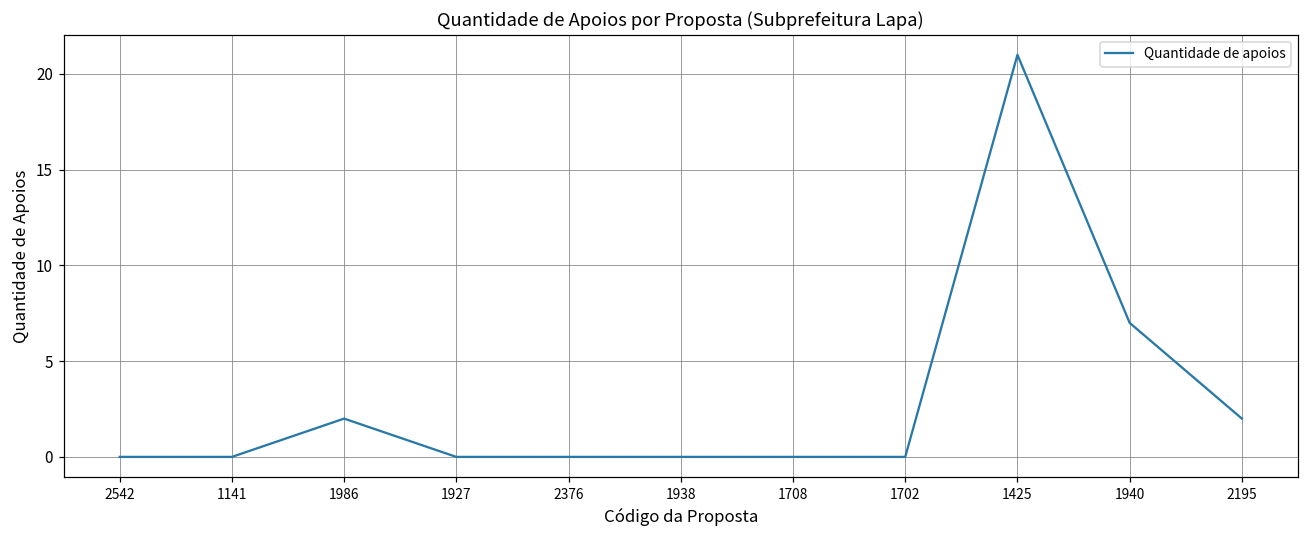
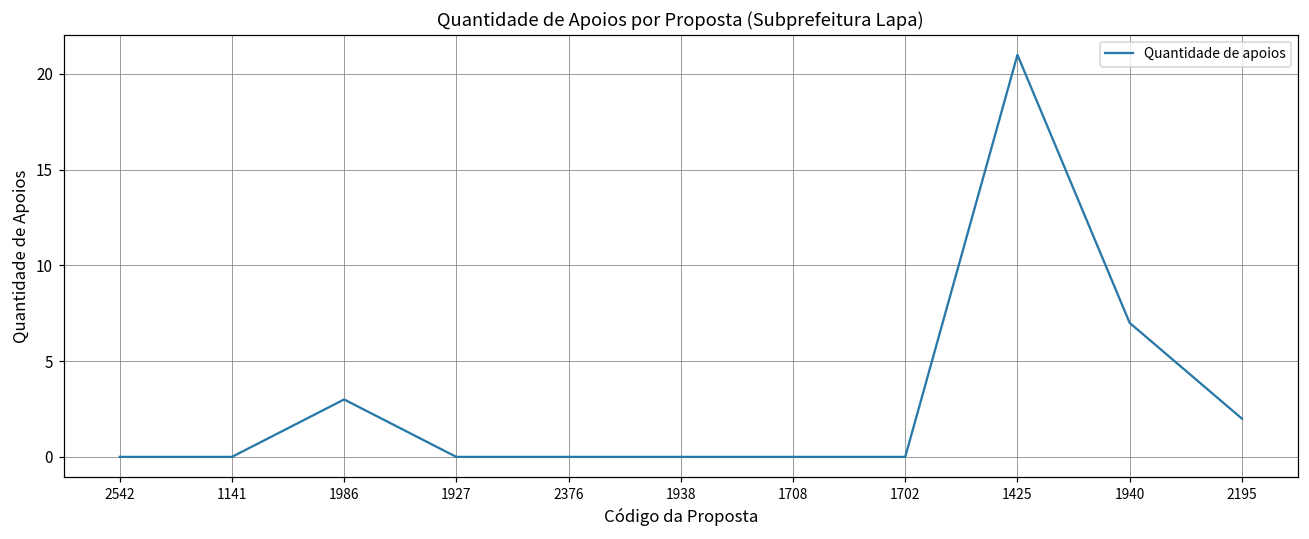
1986: 2 -> 3
